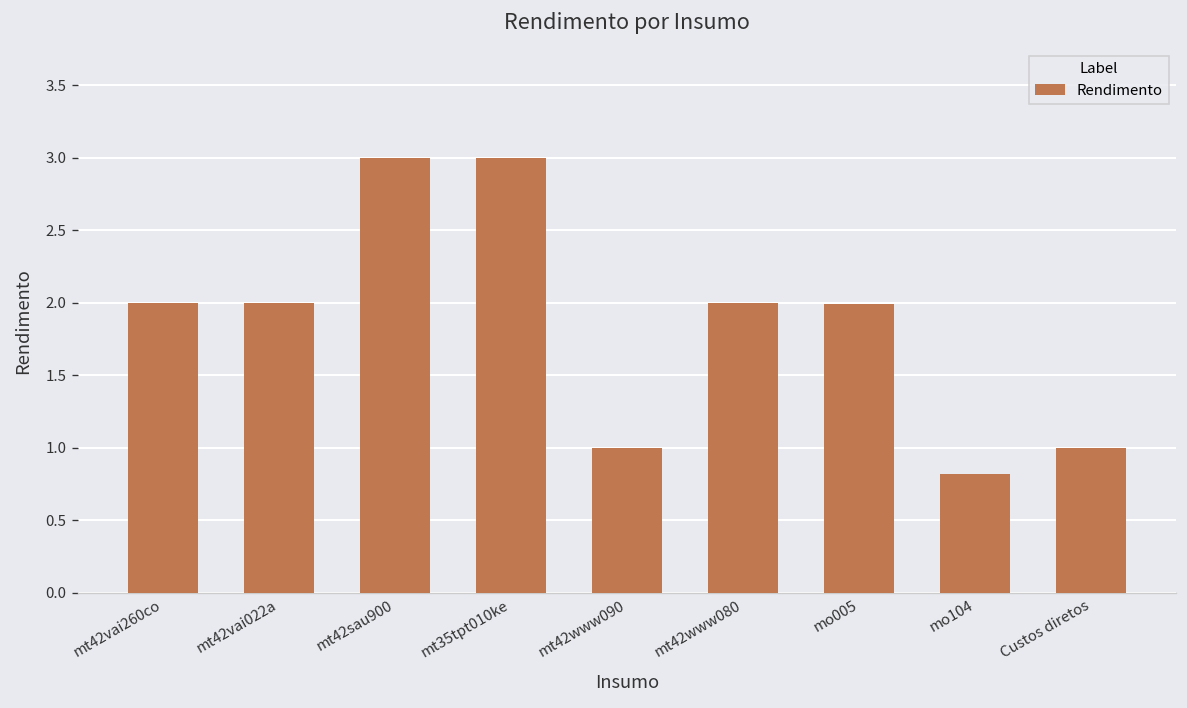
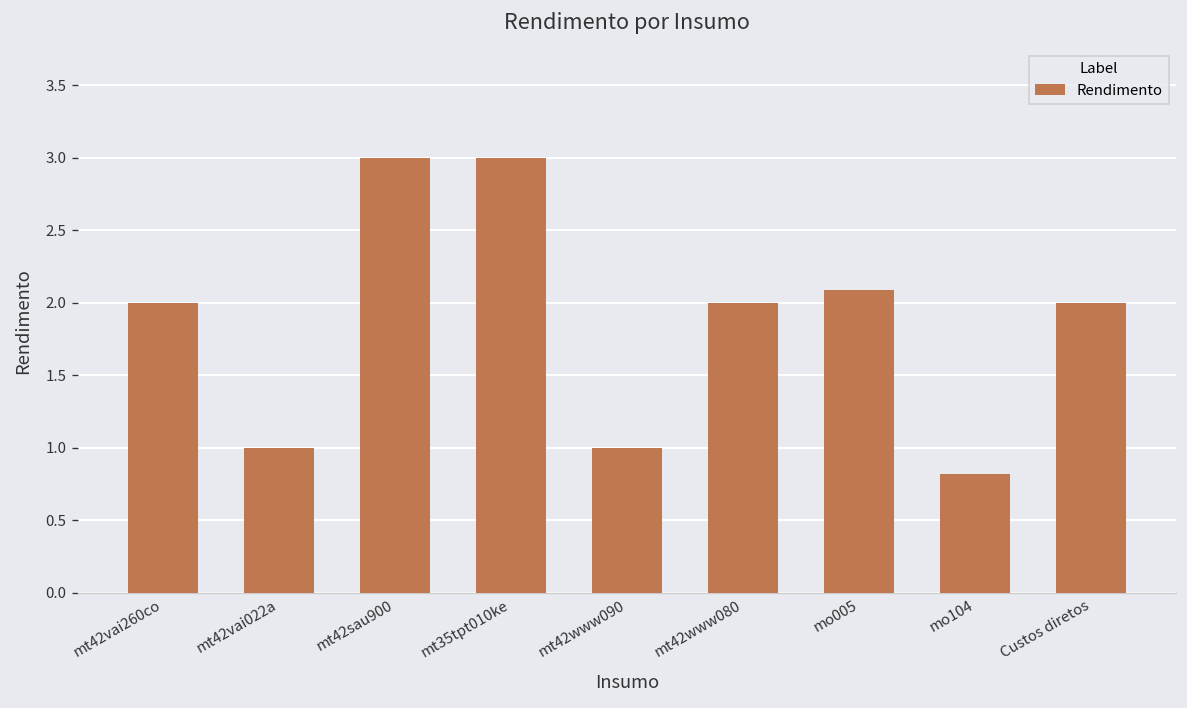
mt42vai022a: 2 -> 1
mo005: 1.99 -> 2.09
Custos diretos: 1 -> 2
